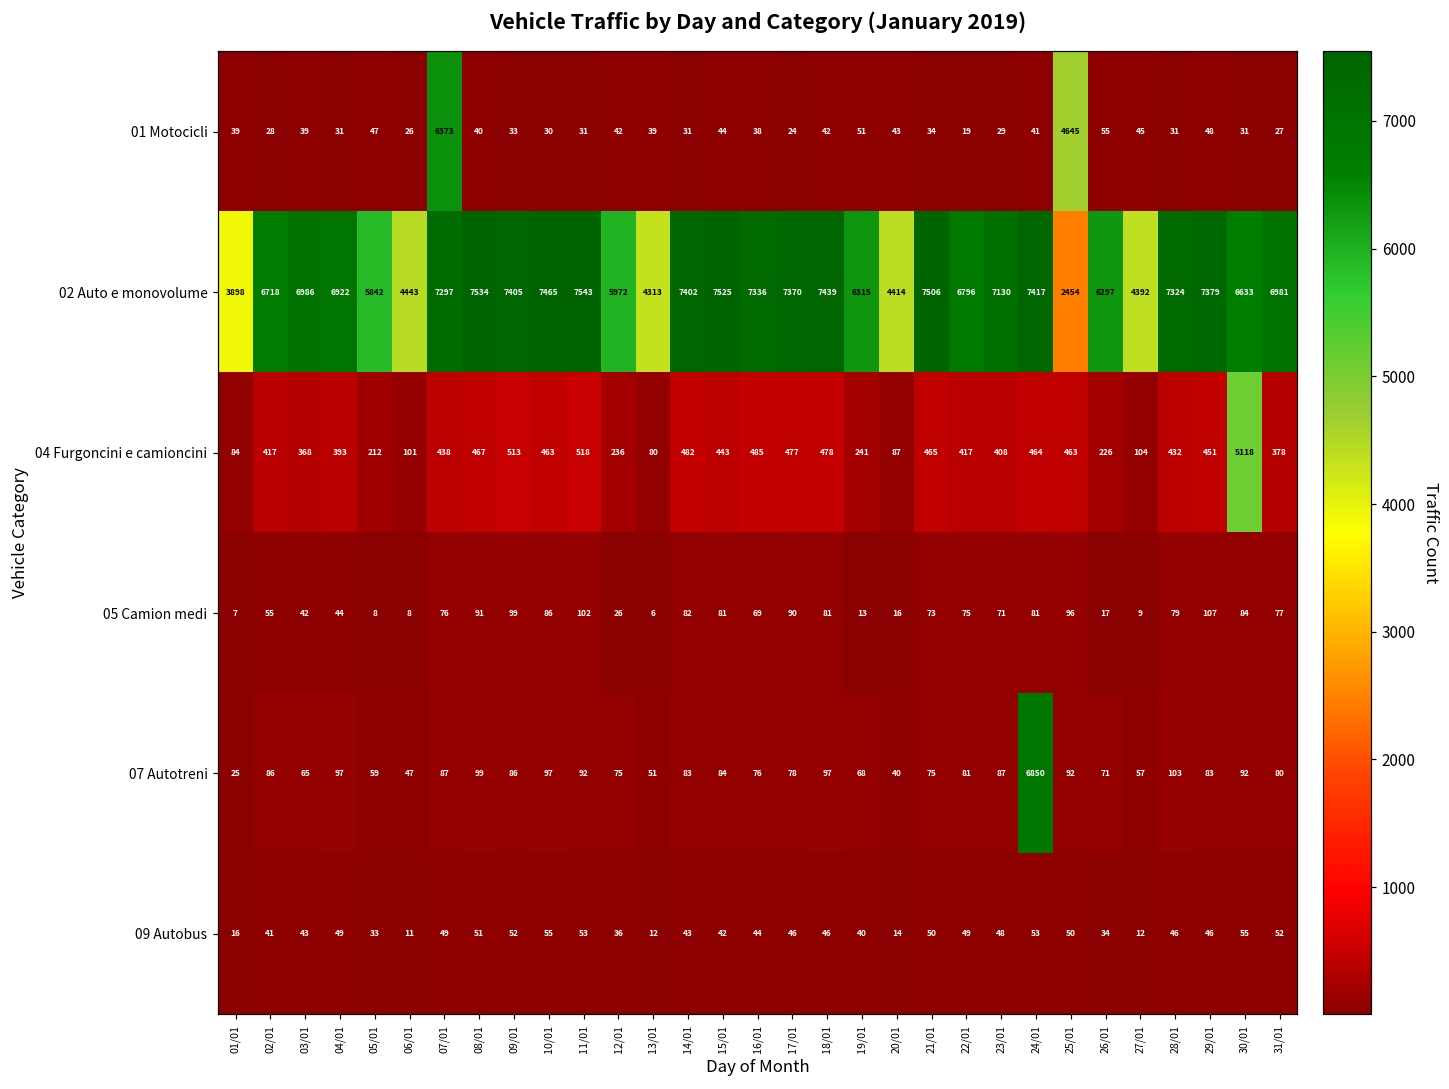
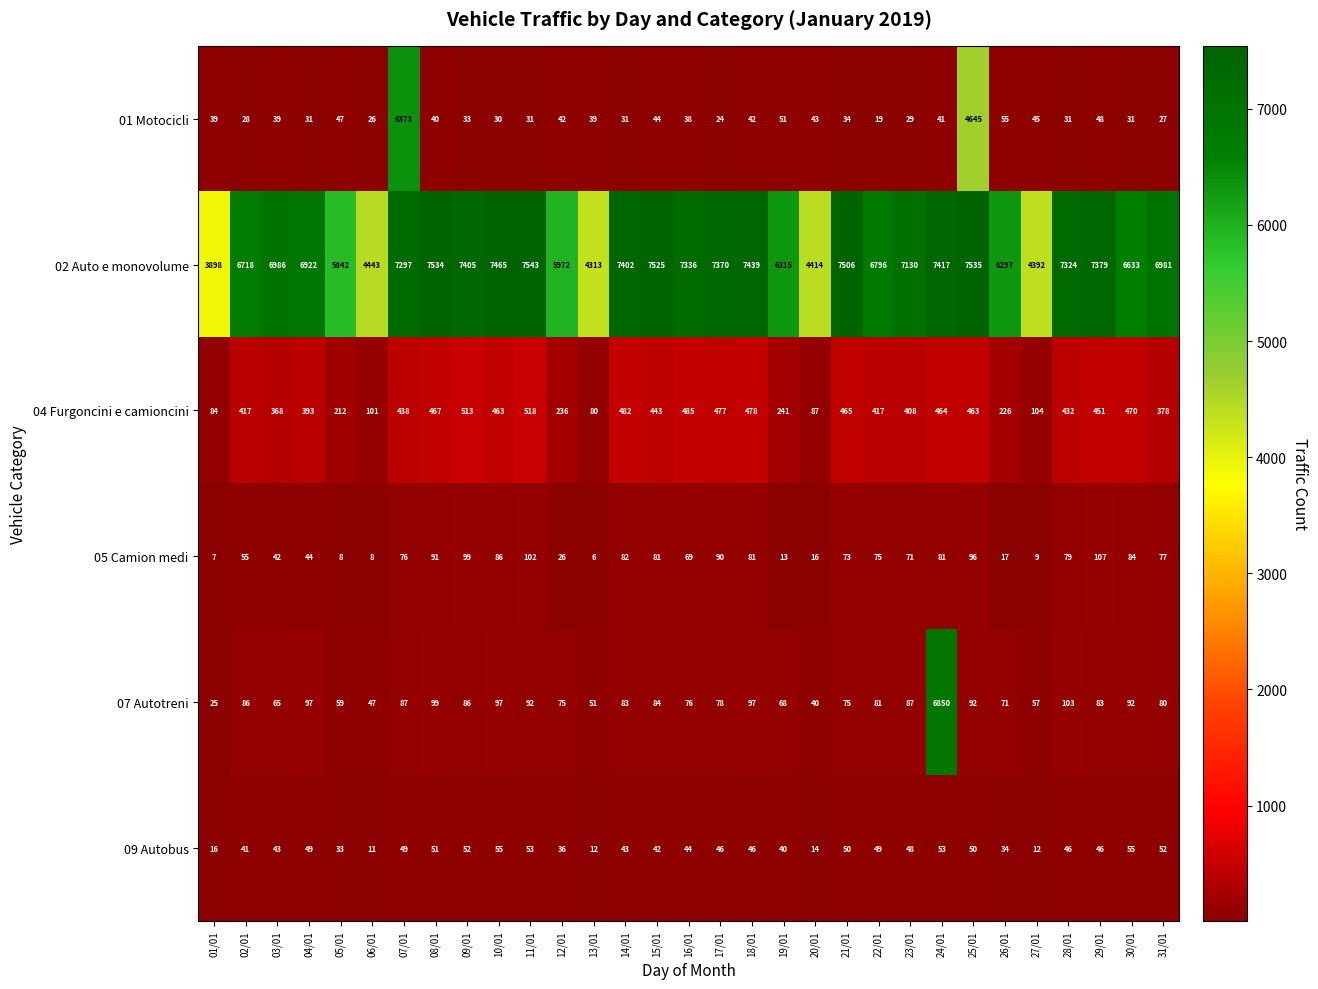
02 Auto e monovolume, 25/01: 2454 -> 7535
04 Furgoncini e camioncini, 30/01: 5118 -> 470
